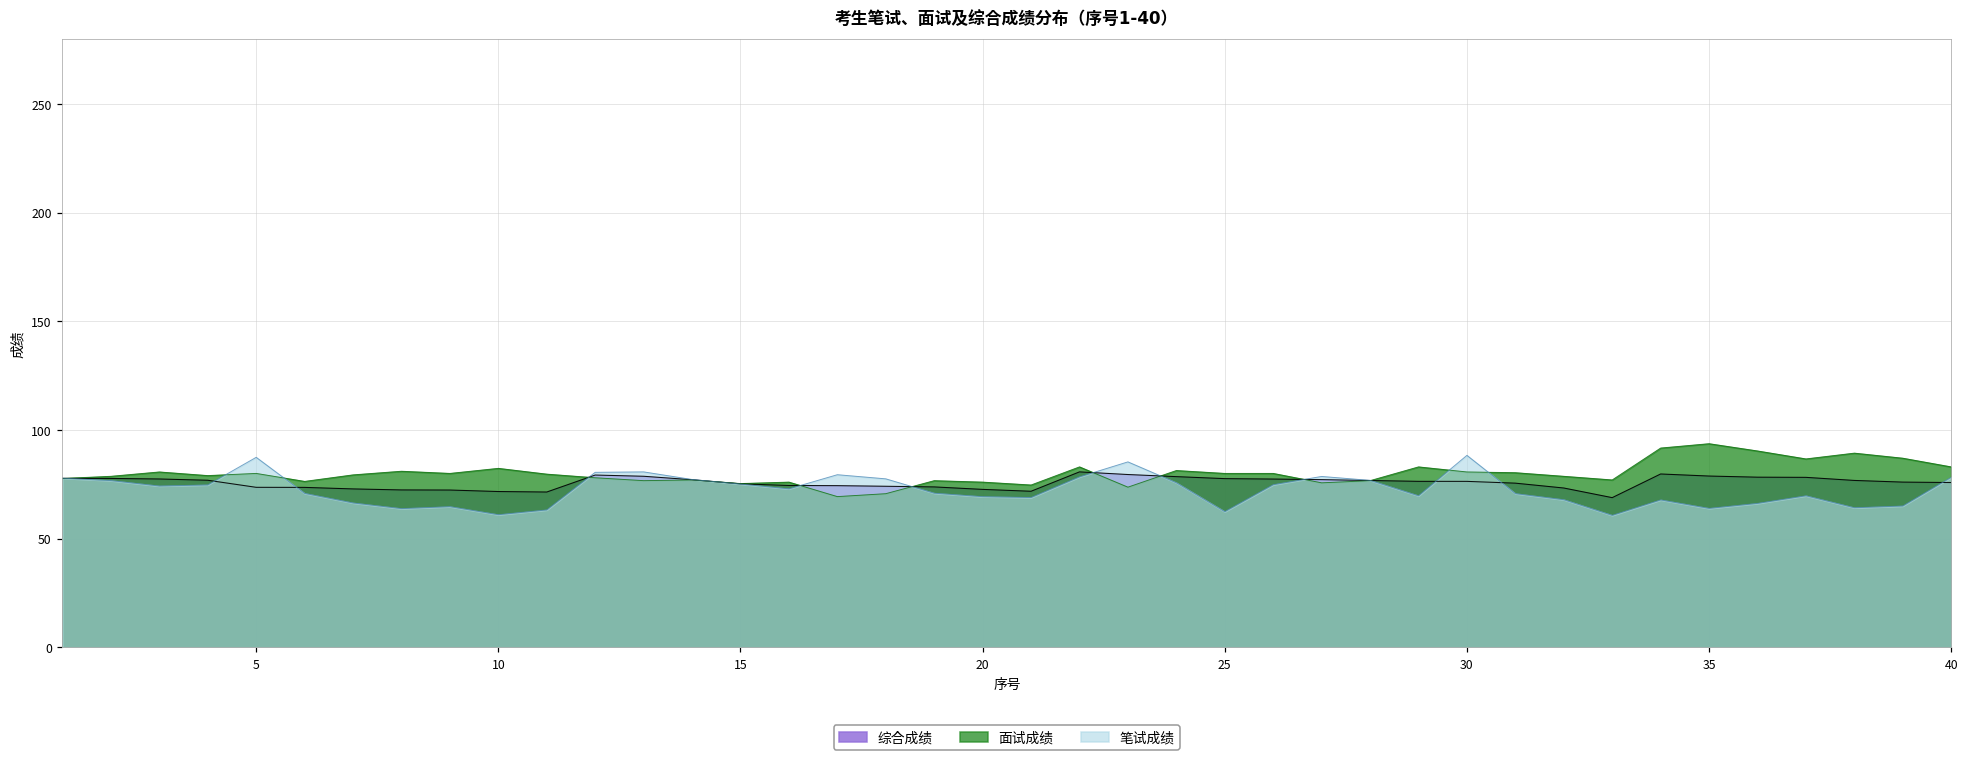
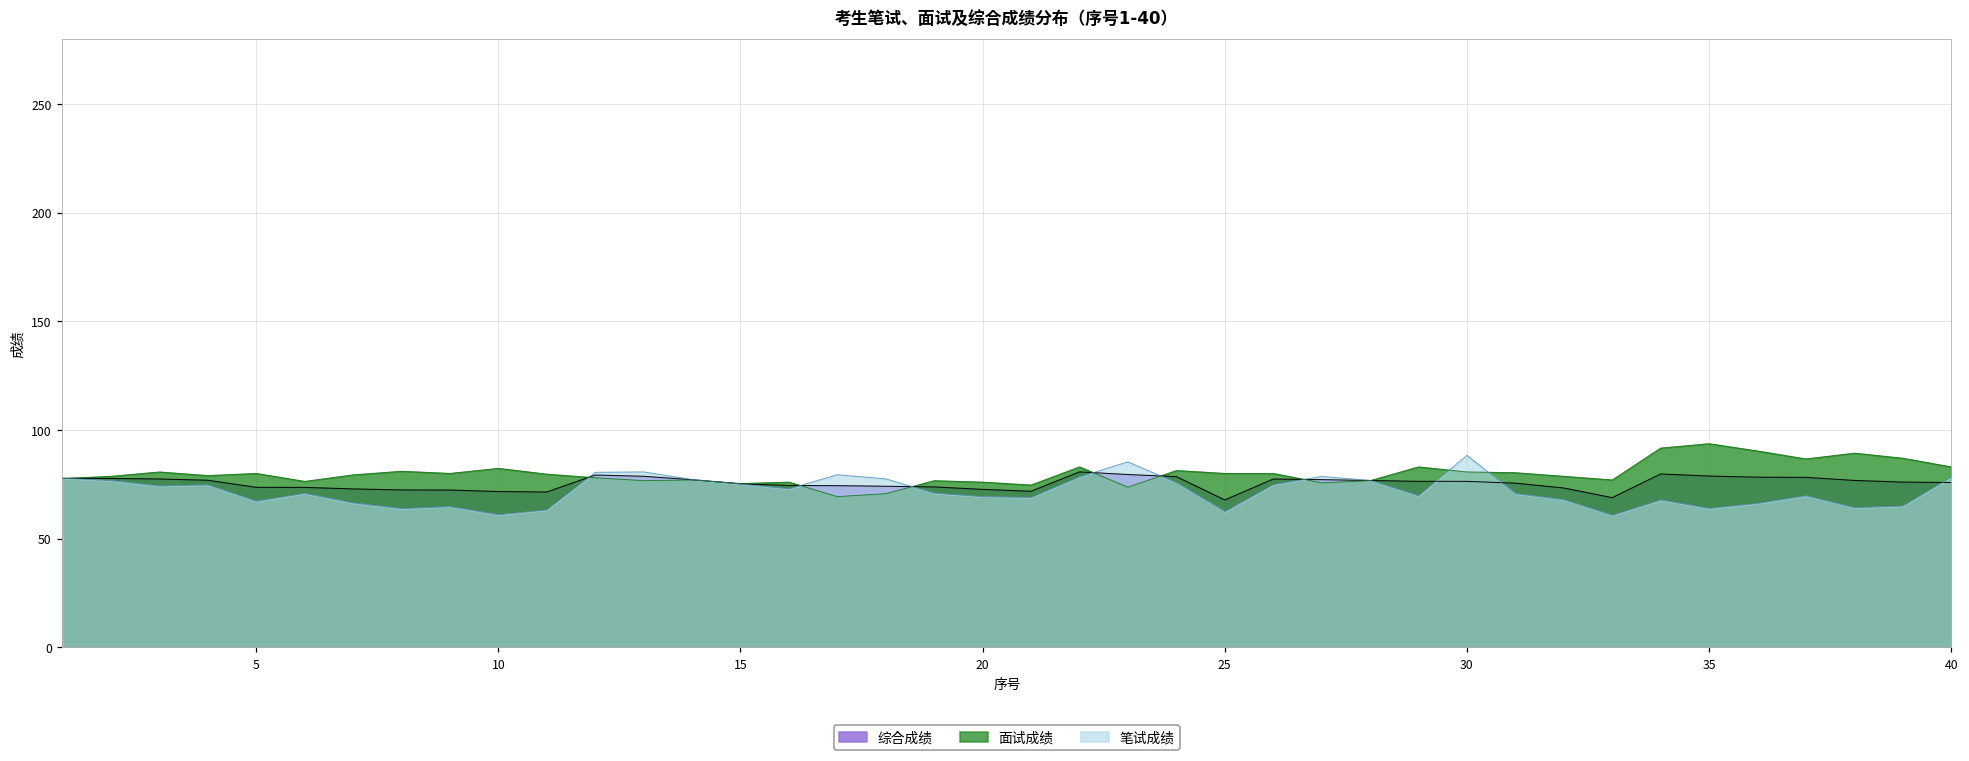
笔试成绩, 5: 87 -> 67
综合成绩, 25: 78 -> 68
